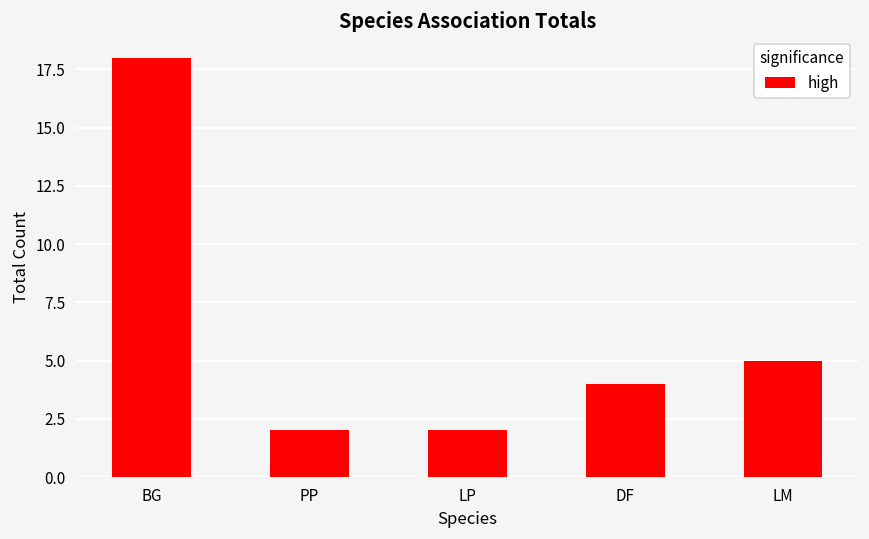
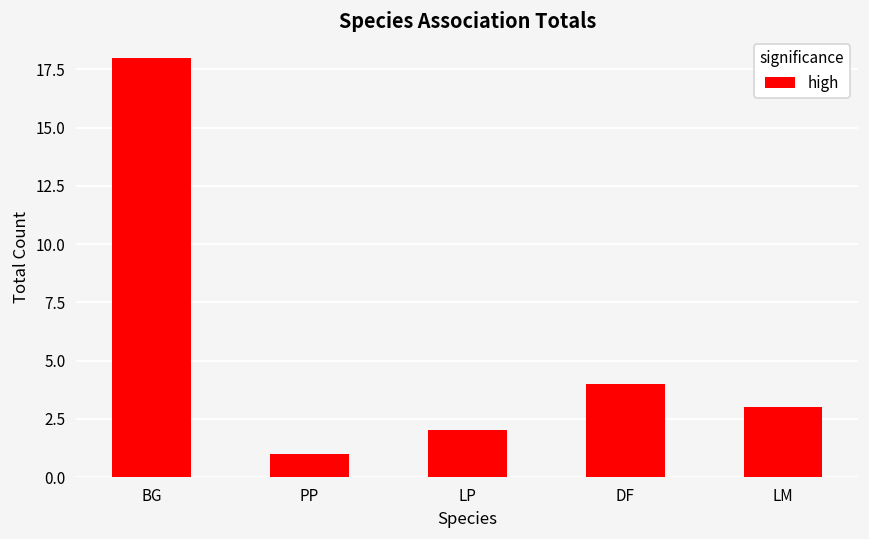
PP: 2 -> 1
LM: 5 -> 3
